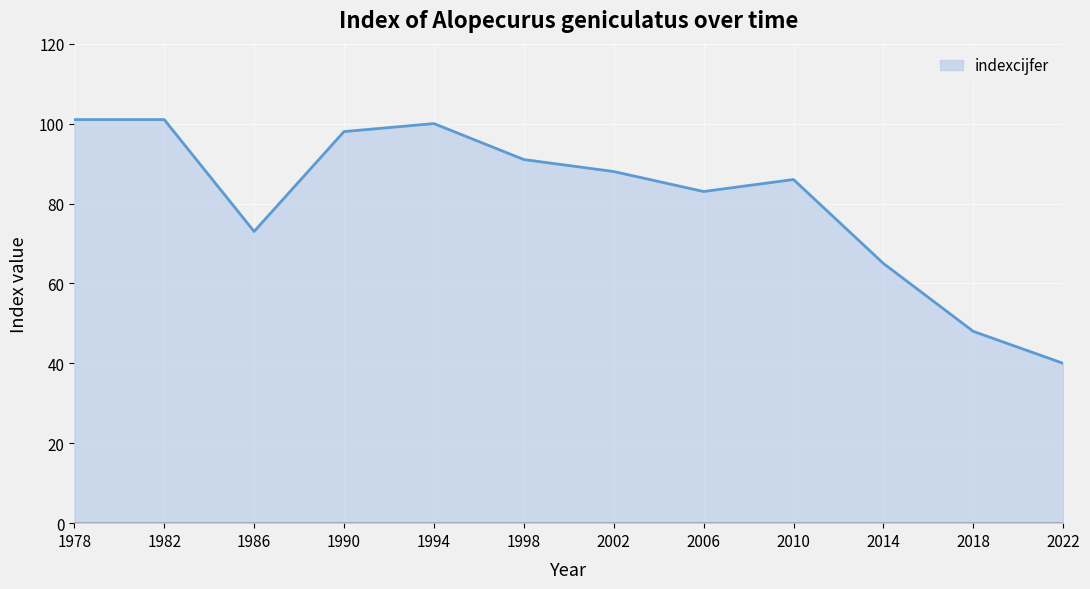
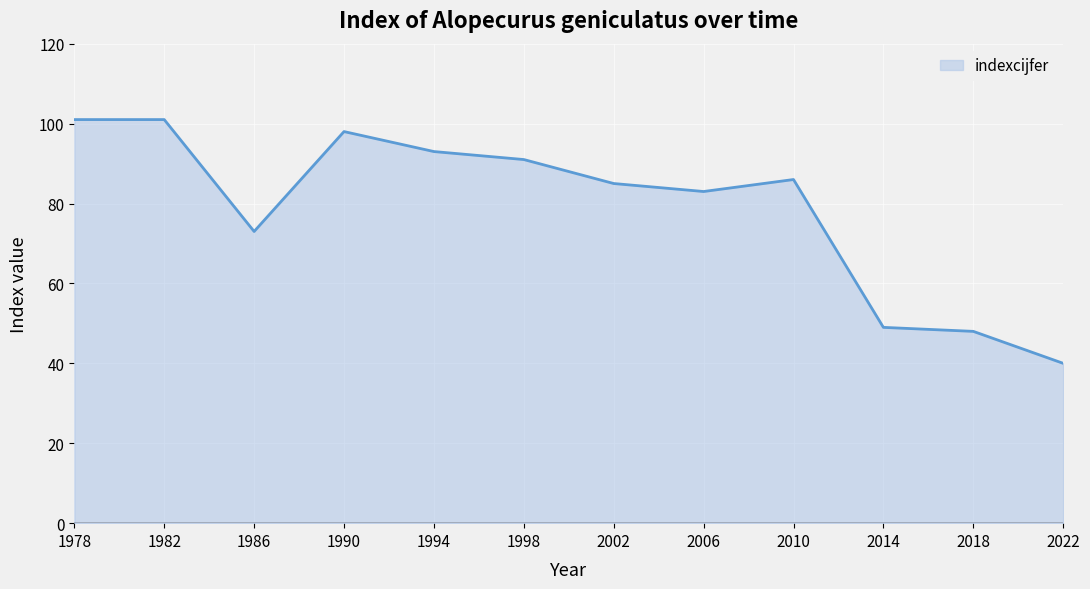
1994: 100 -> 93
2002: 88 -> 85
2014: 65 -> 49
